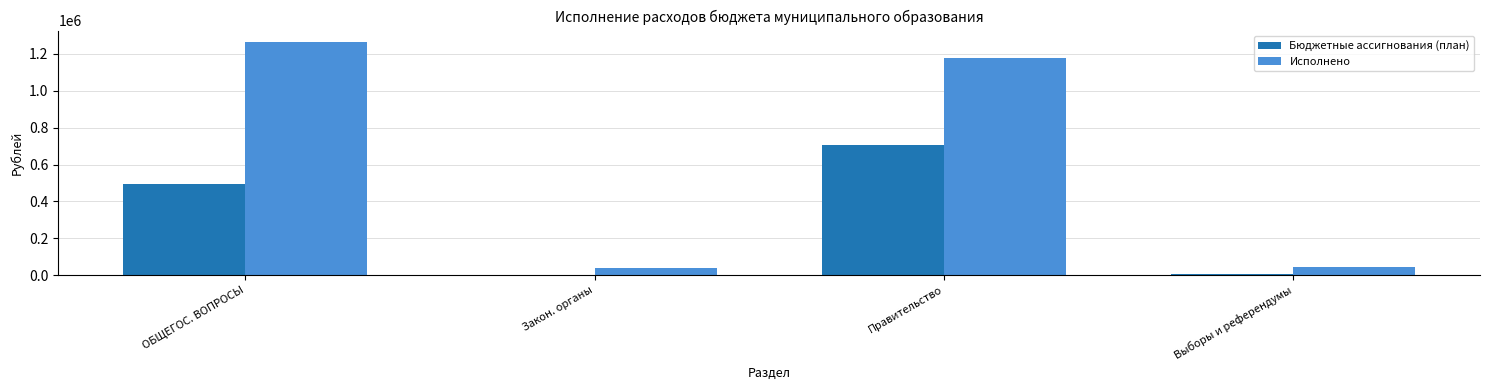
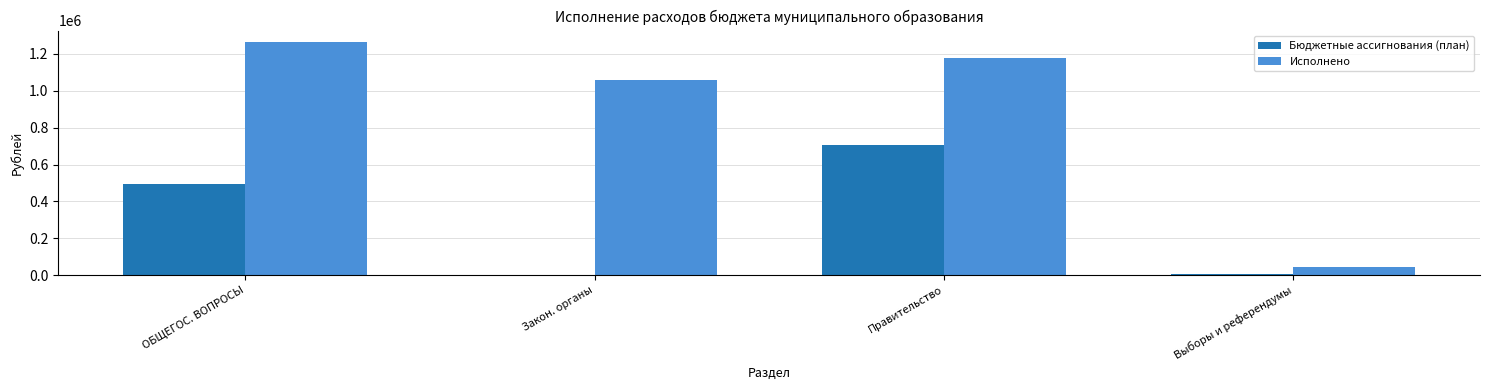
Исполнено, Закон. органы: 40000 -> 1060000
